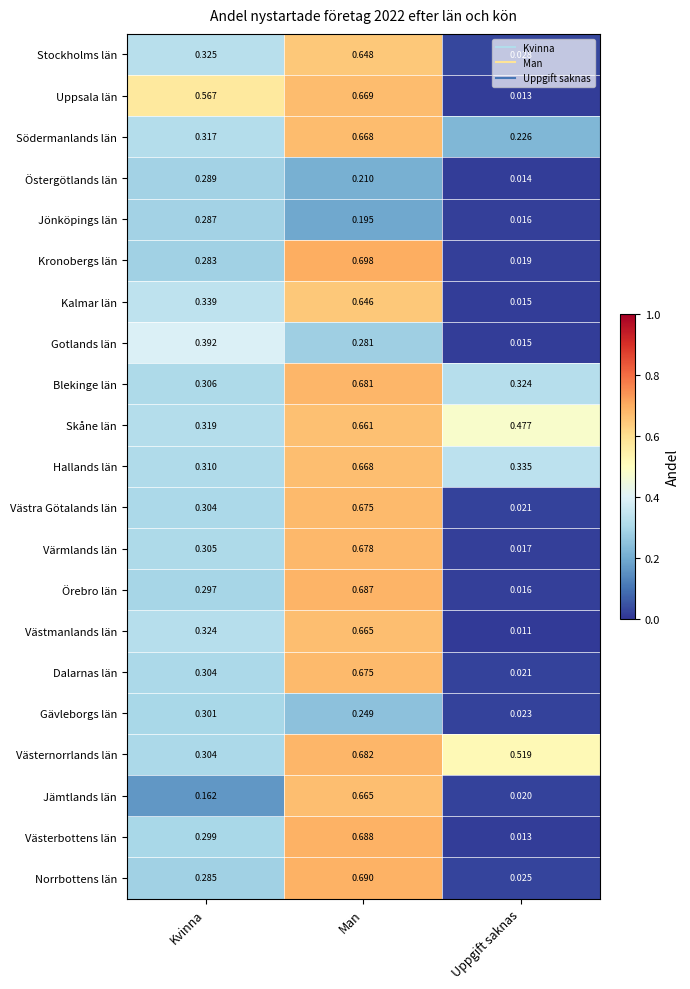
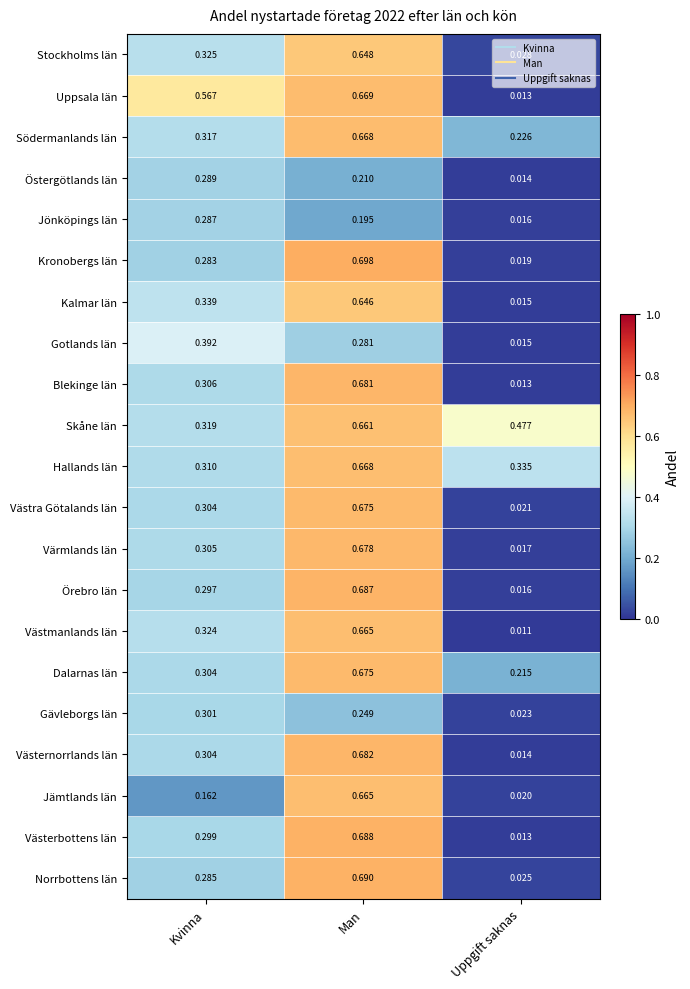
Blekinge län, Uppgift saknas: 0.324 -> 0.013
Dalarnas län, Uppgift saknas: 0.021 -> 0.215
Västernorrlands län, Uppgift saknas: 0.519 -> 0.014
